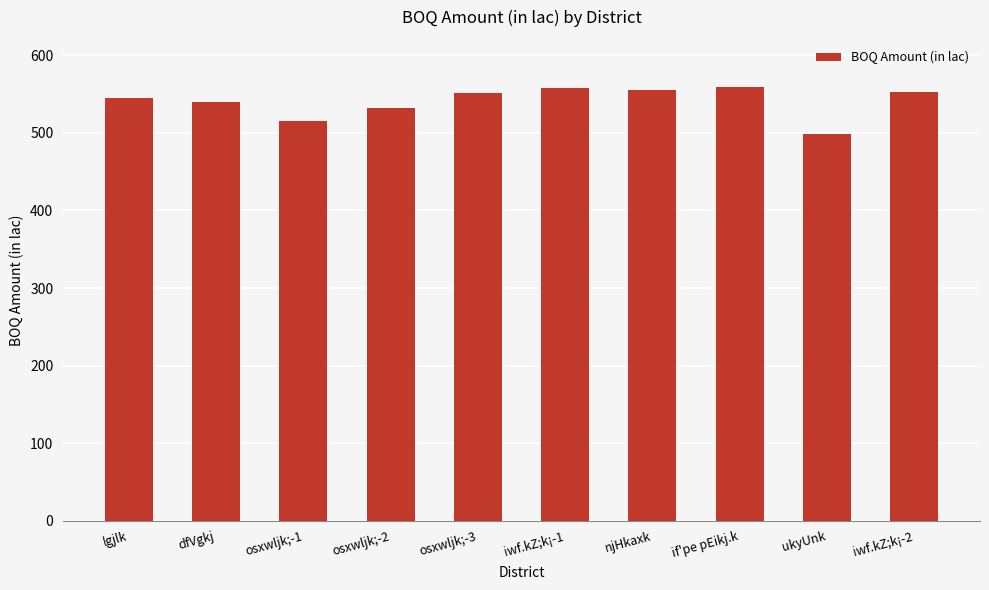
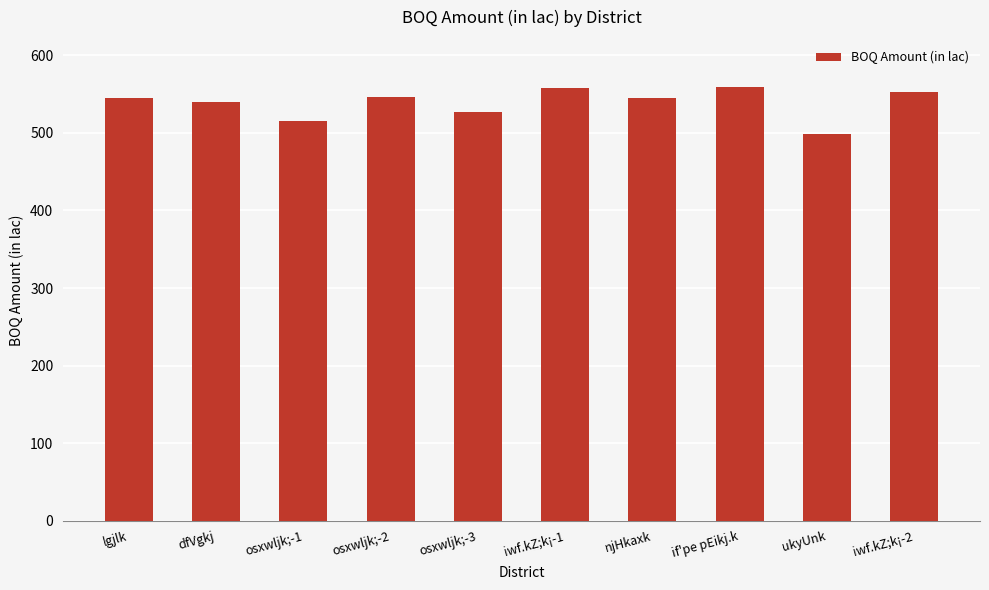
osxwljk;-2: 530 -> 550
osxwljk;-3: 550 -> 530
njHkaxk: 560 -> 540
